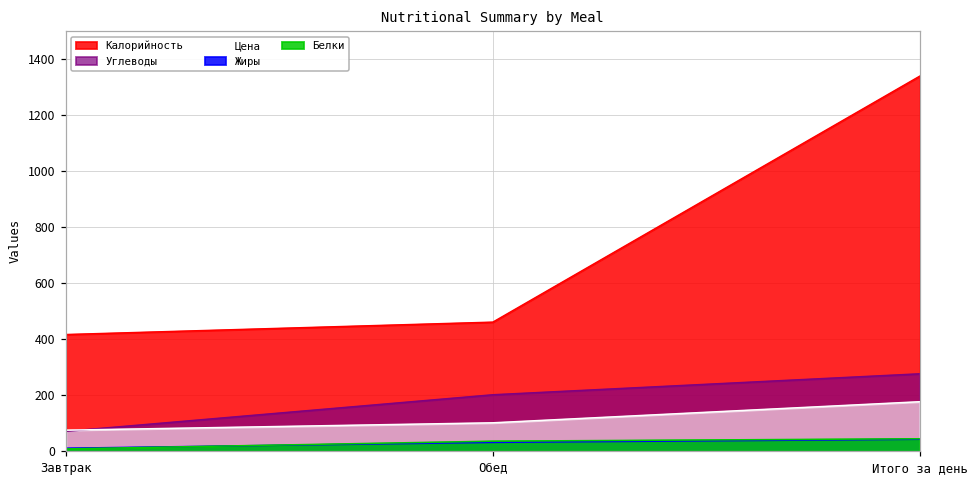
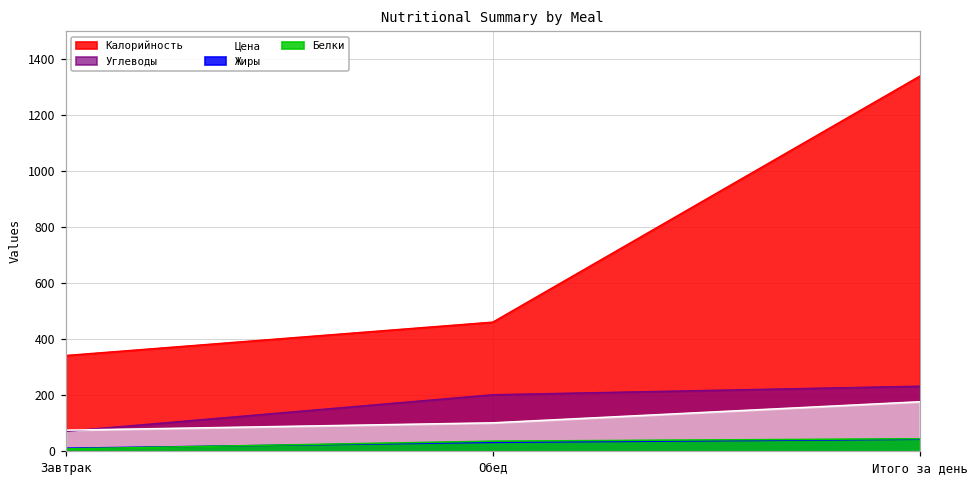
Калорийность, Завтрак: 420 -> 340
Углеводы, Итого за день: 280 -> 230
